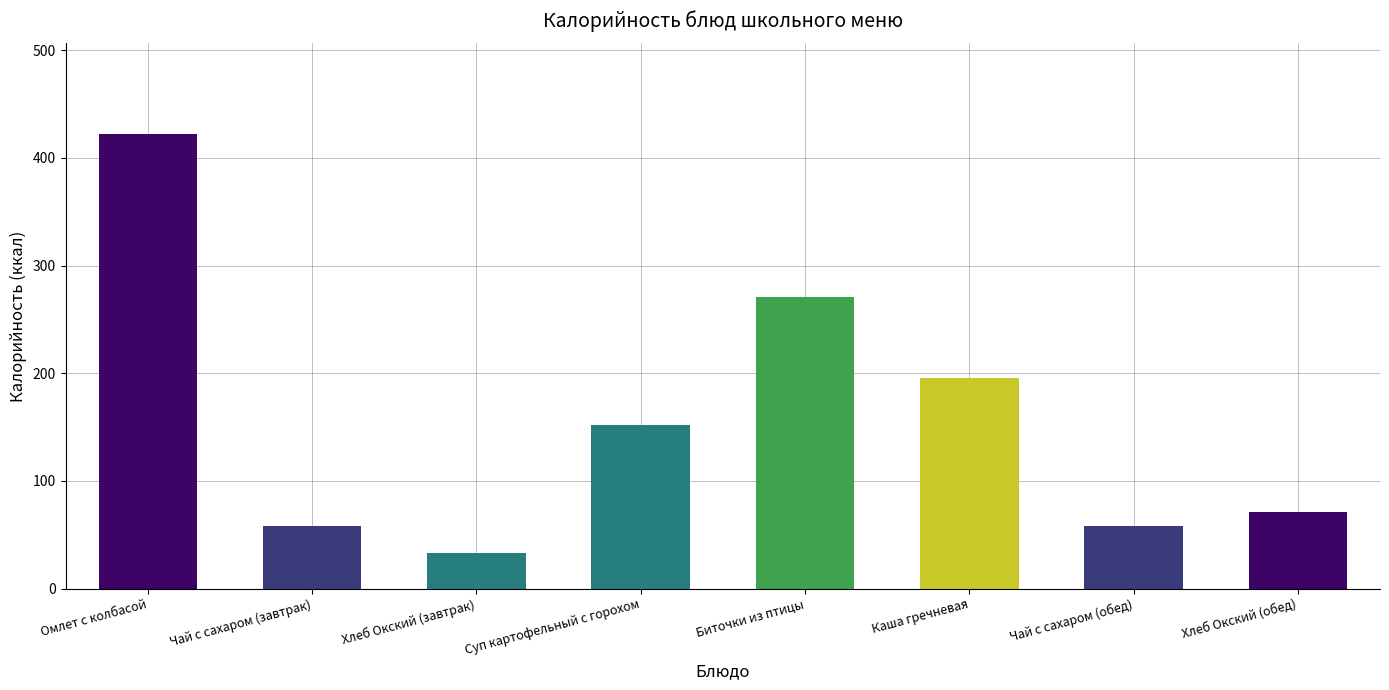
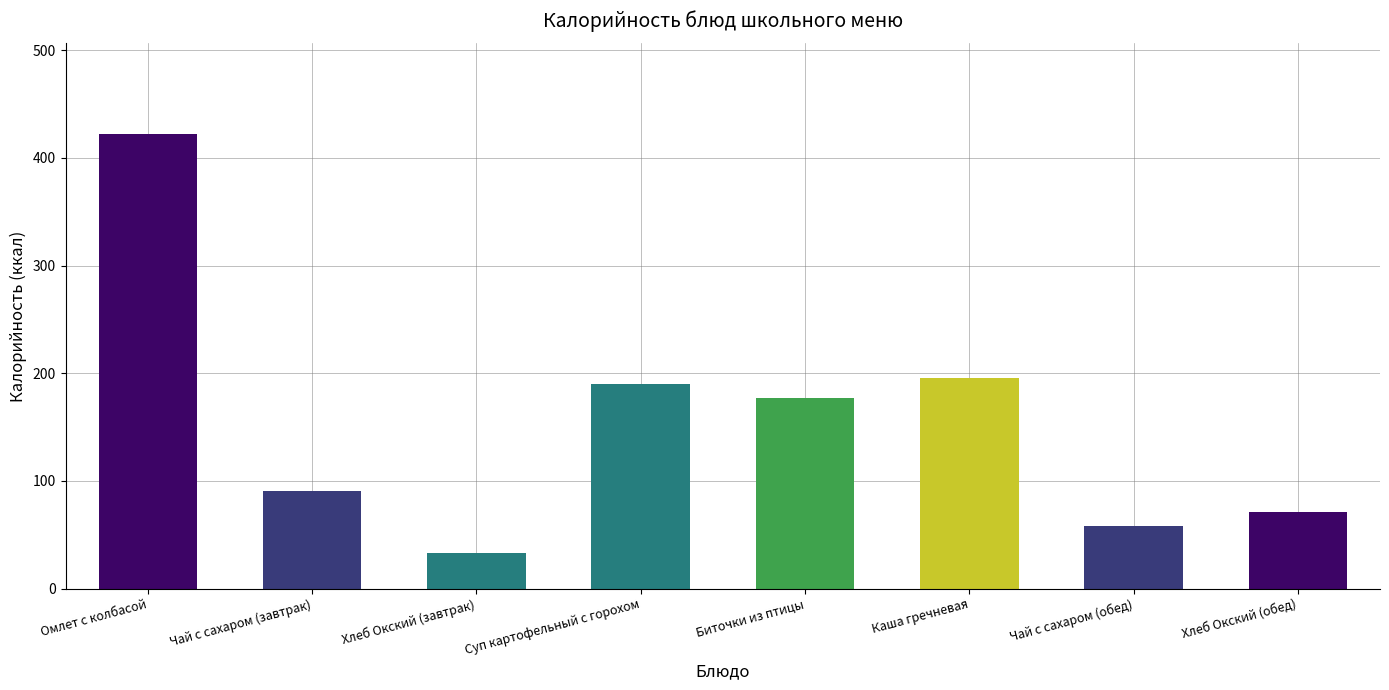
Чай с сахаром (завтрак): 58 -> 91
Суп картофельный с горохом: 152 -> 190
Биточки из птицы: 271 -> 177
